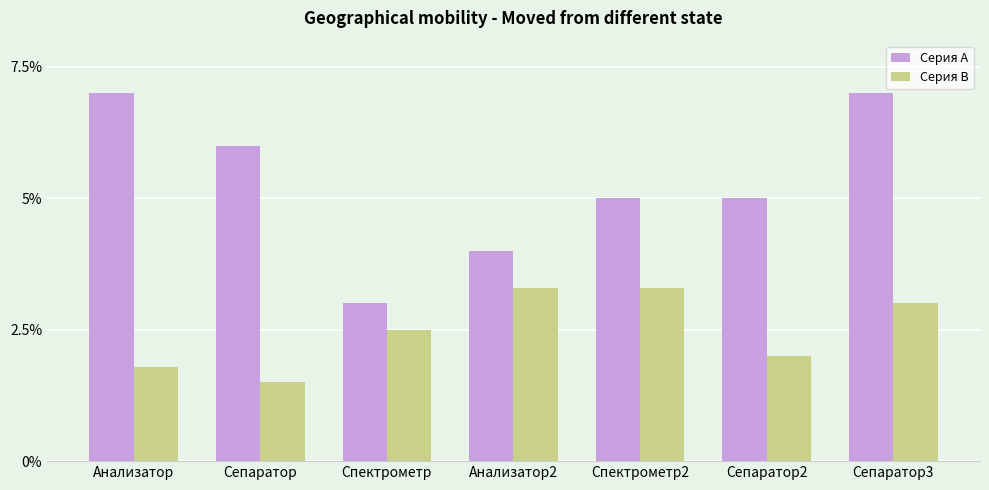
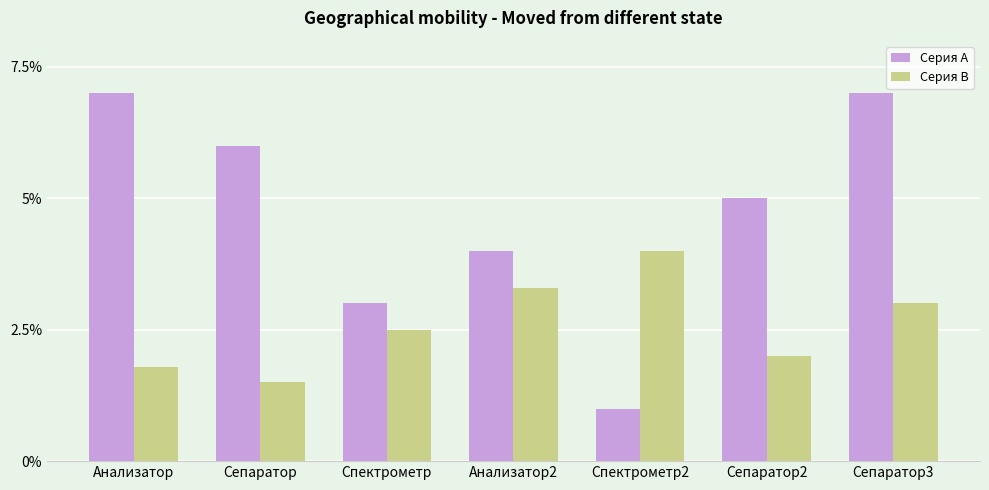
Серия A, Спектрометр2: 5% -> 1%
Серия B, Спектрометр2: 3.3% -> 4.0%
